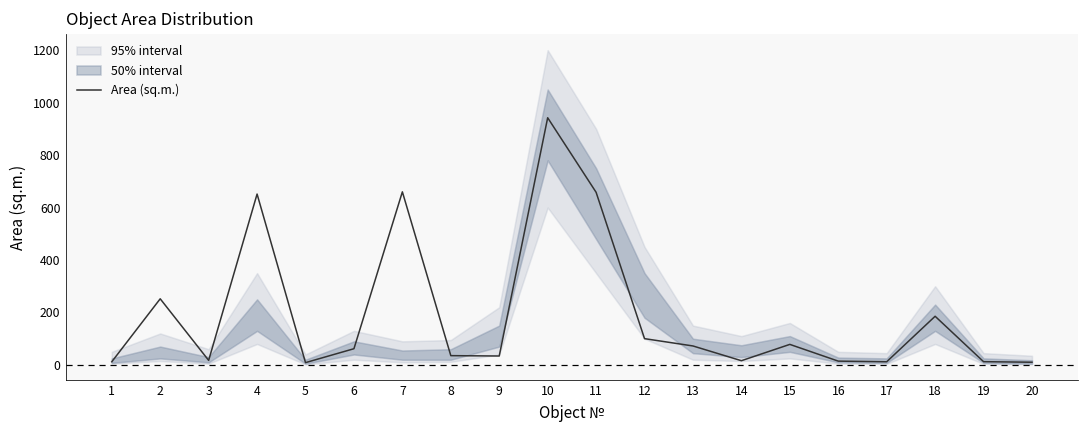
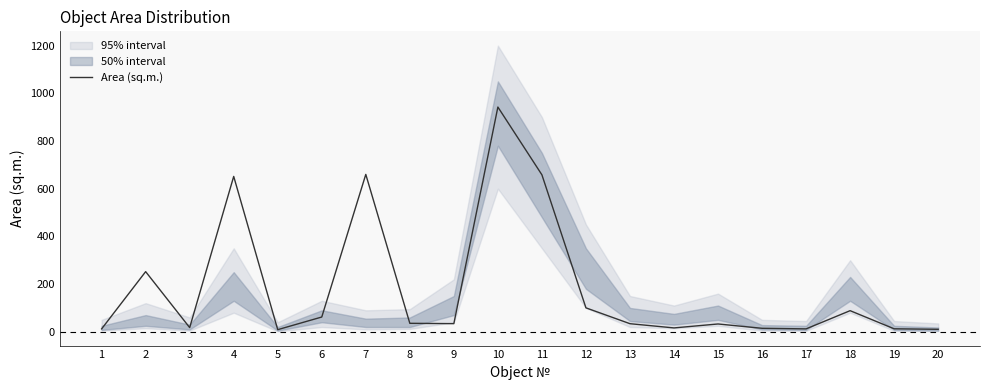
Area (sq.m.), 13: 70 -> 30
Area (sq.m.), 15: 80 -> 30
Area (sq.m.), 18: 190 -> 90
